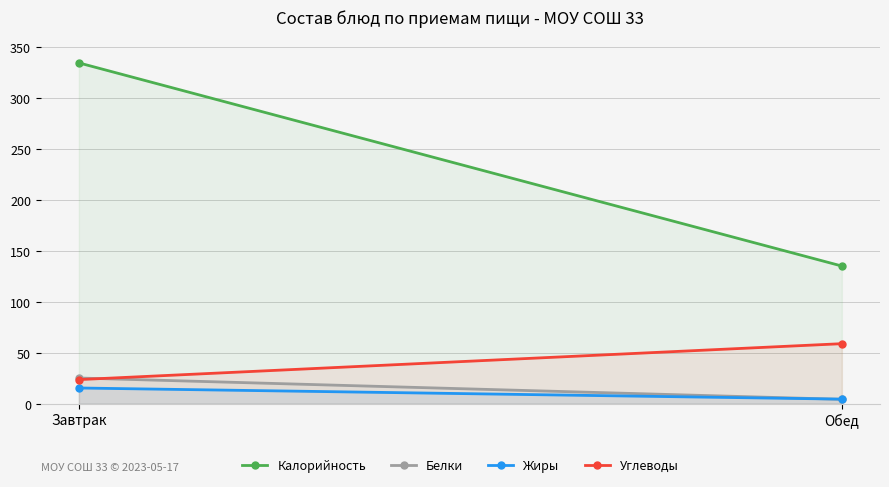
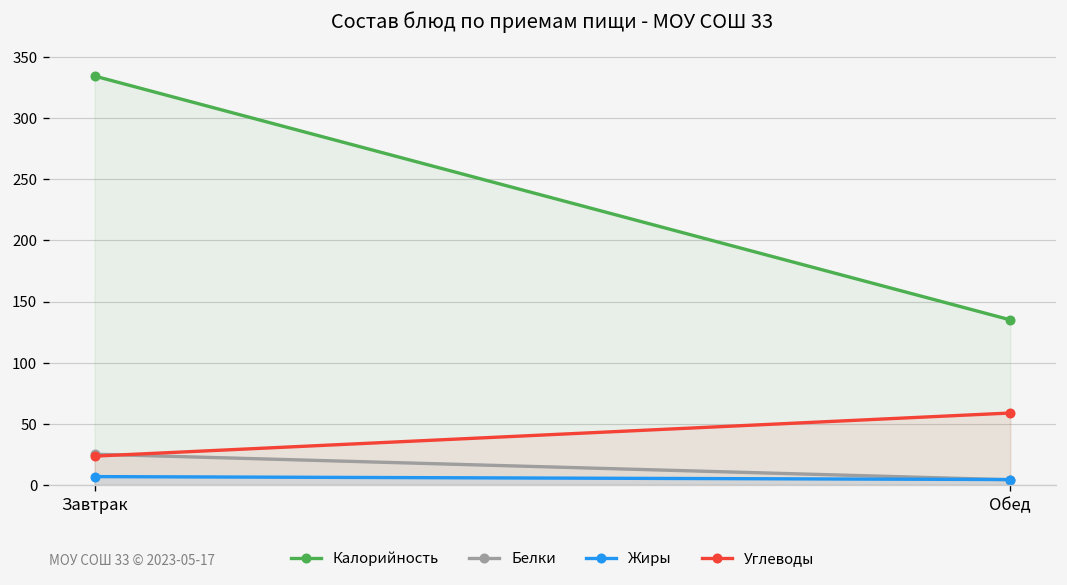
Жиры, Завтрак: 15 -> 7
